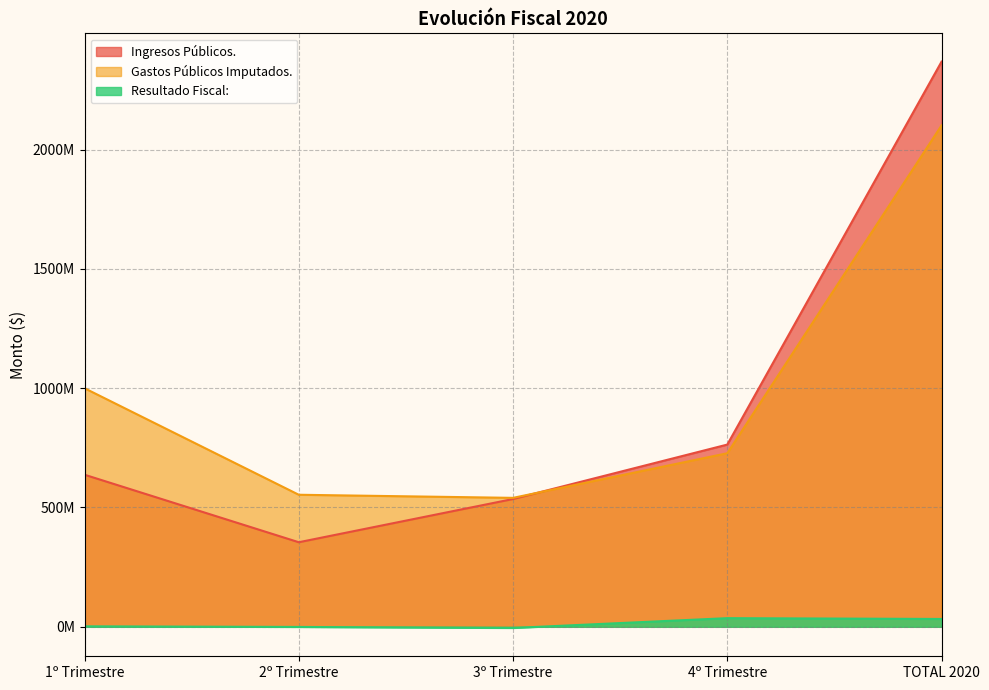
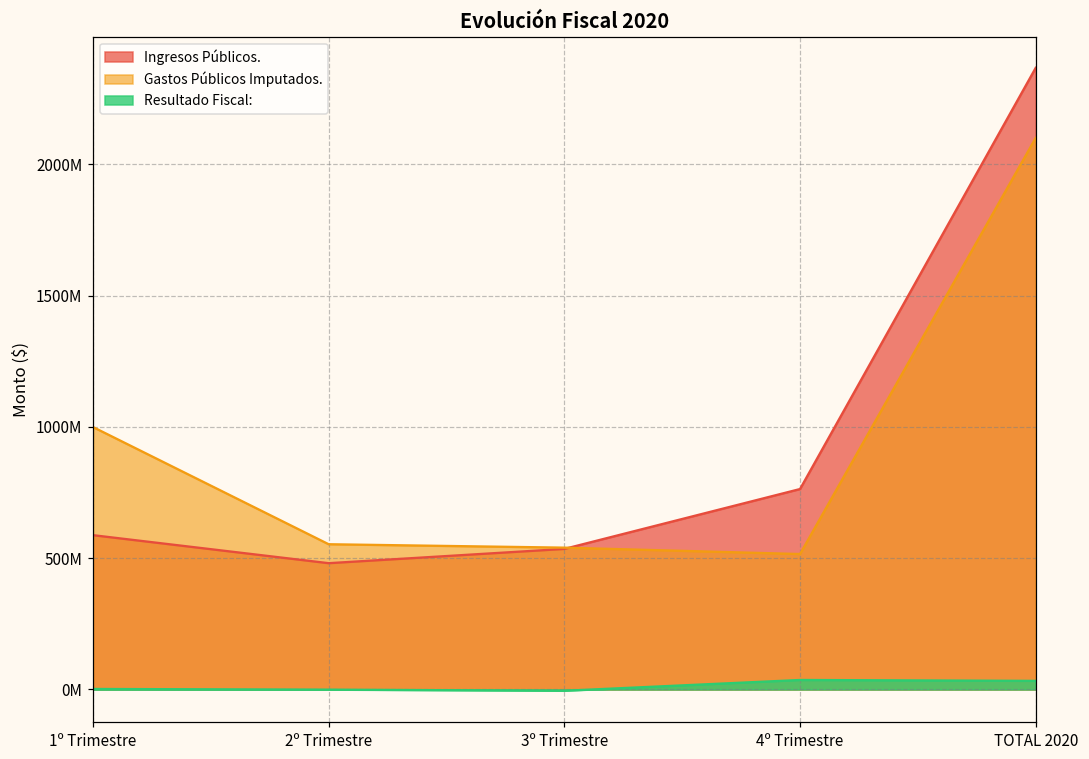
Ingresos Públicos., 1º Trimestre: 640000000 -> 590000000
Ingresos Públicos., 2º Trimestre: 350000000 -> 480000000
Gastos Públicos Imputados., 4º Trimestre: 730000000 -> 520000000
